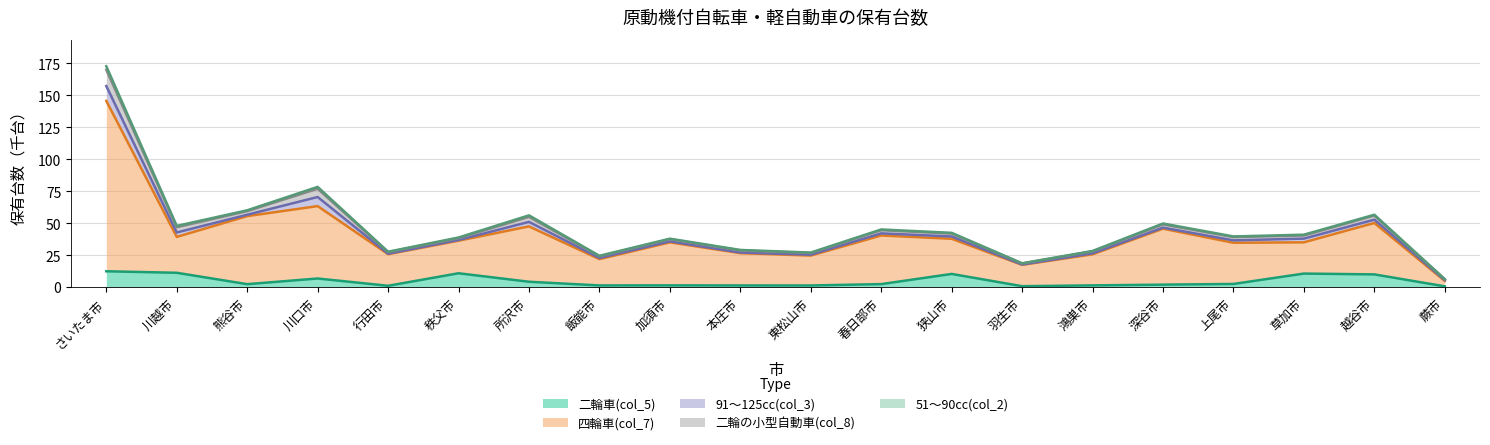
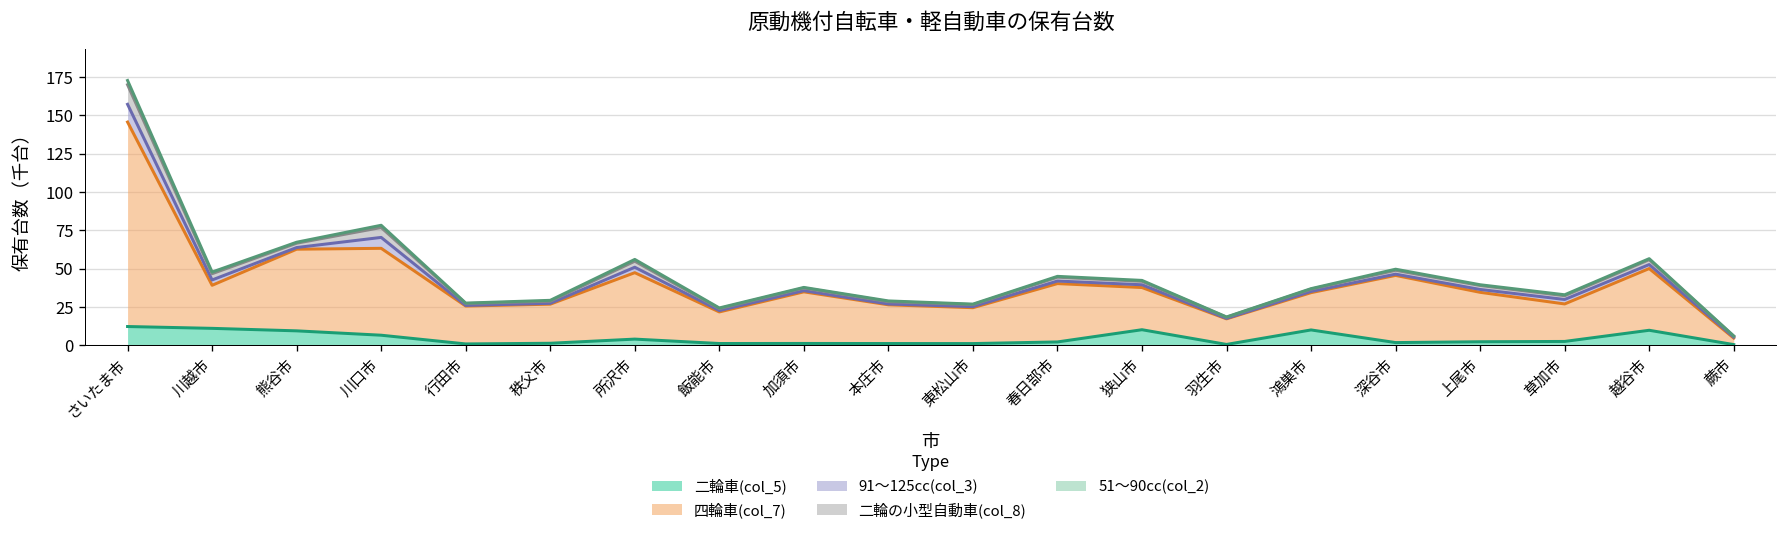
二輪車(col_5), 熊谷市: 2 -> 10
二輪車(col_5), 秩父市: 11 -> 1
二輪車(col_5), 鴻巣市: 1 -> 10
二輪車(col_5), 草加市: 11 -> 3
